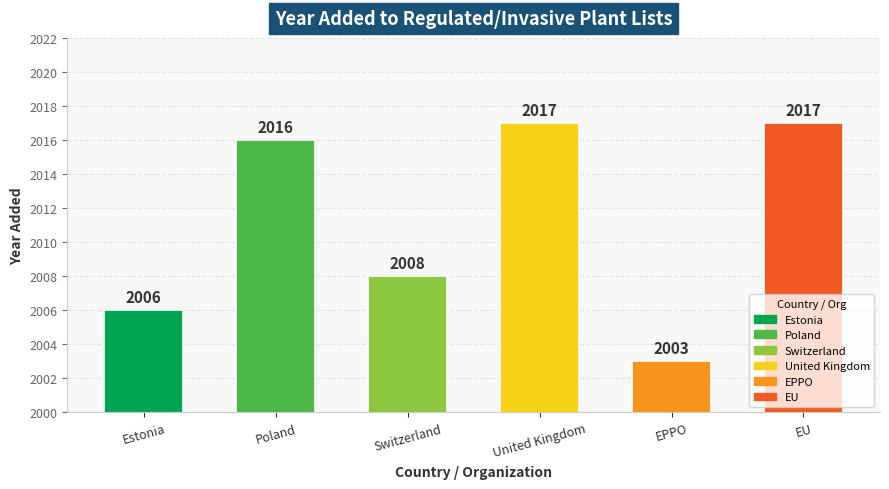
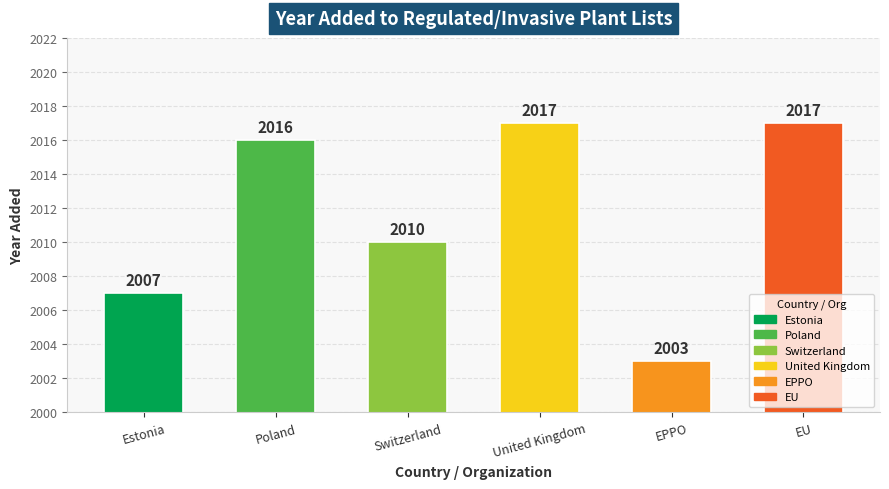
Estonia: 2006 -> 2007
Switzerland: 2008 -> 2010
